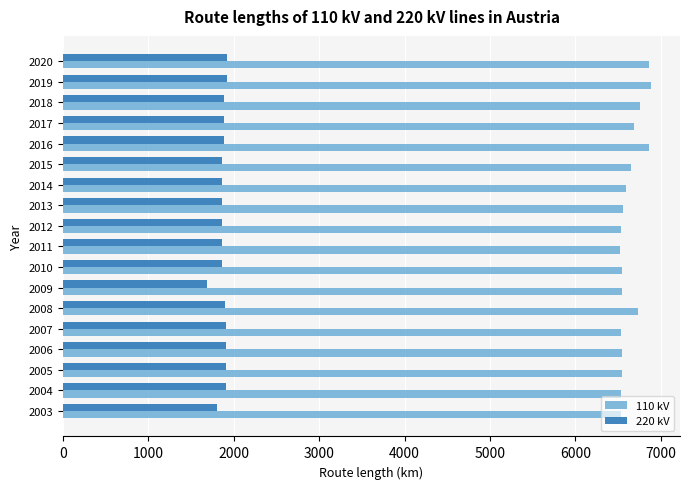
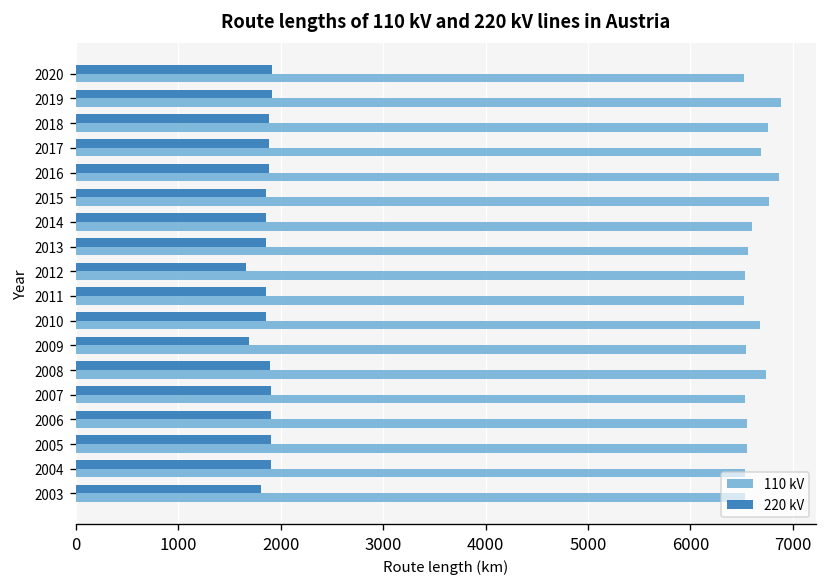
110 kV, 2020: 6900 -> 6500
110 kV, 2015: 6600 -> 6800
220 kV, 2012: 1900 -> 1700
110 kV, 2010: 6600 -> 6700
